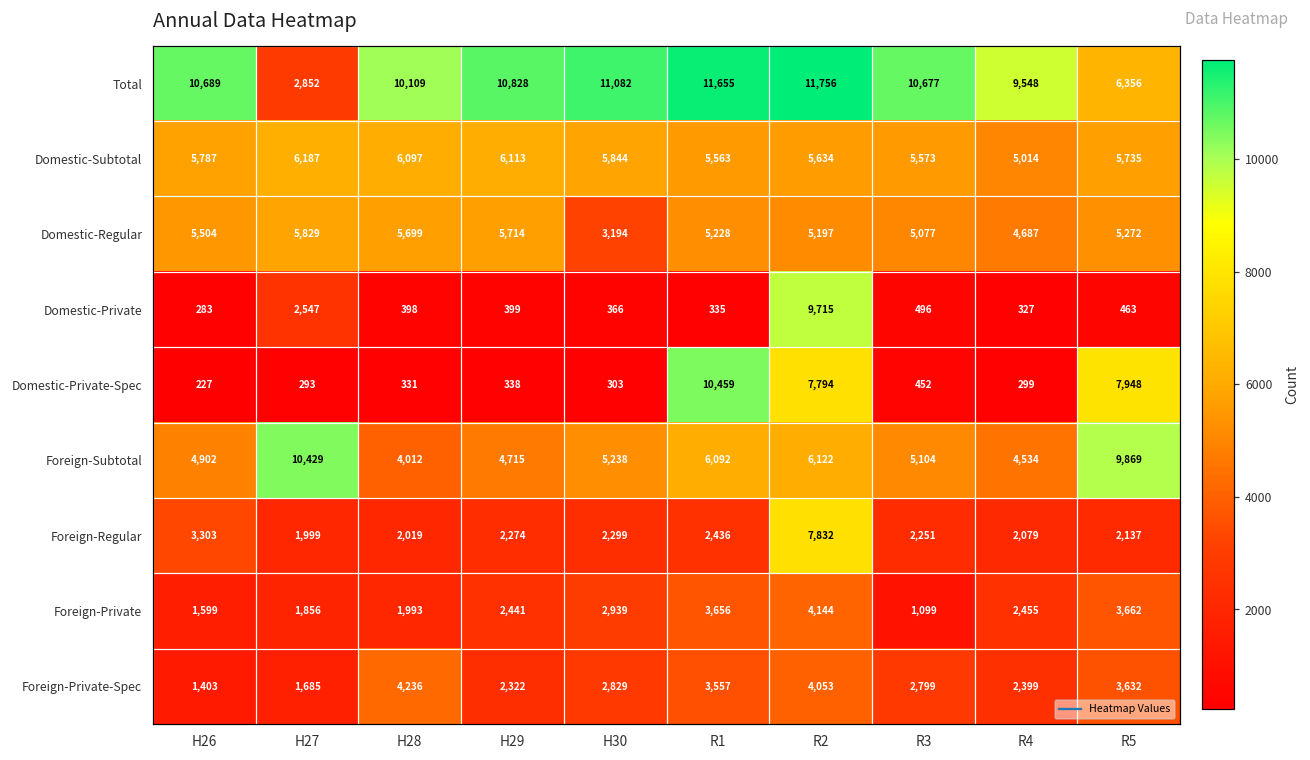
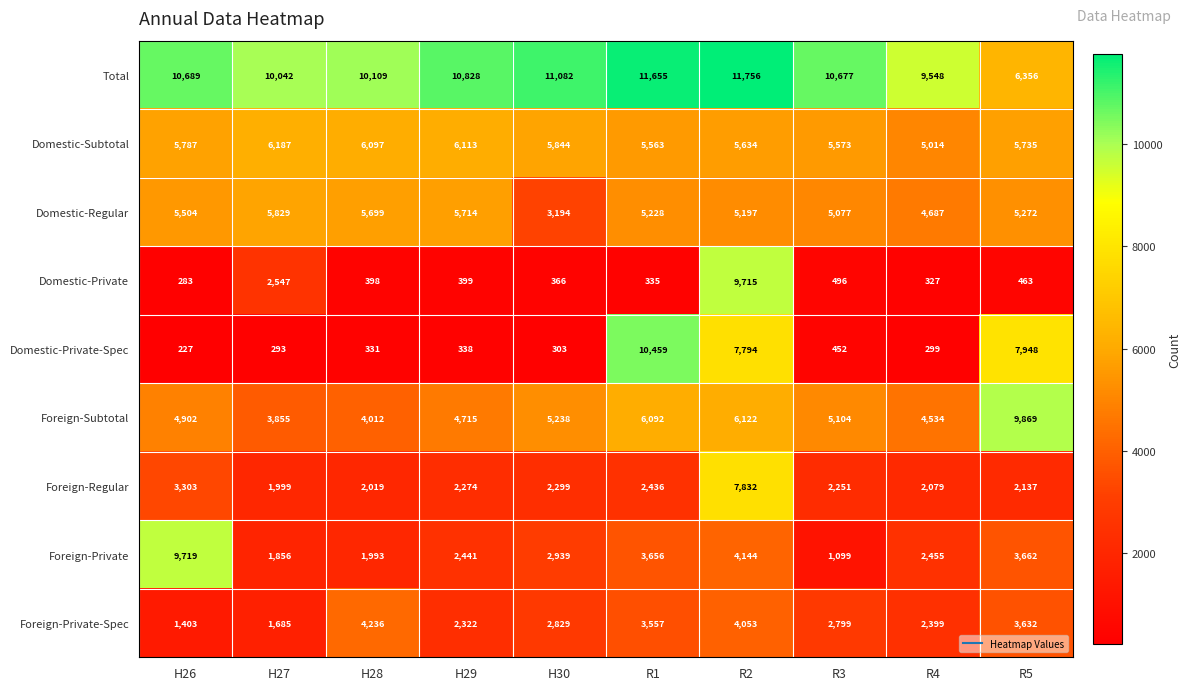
Total, H27: 2,852 -> 10,042
Foreign-Subtotal, H27: 10,429 -> 3,855
Foreign-Private, H26: 1,599 -> 9,719
